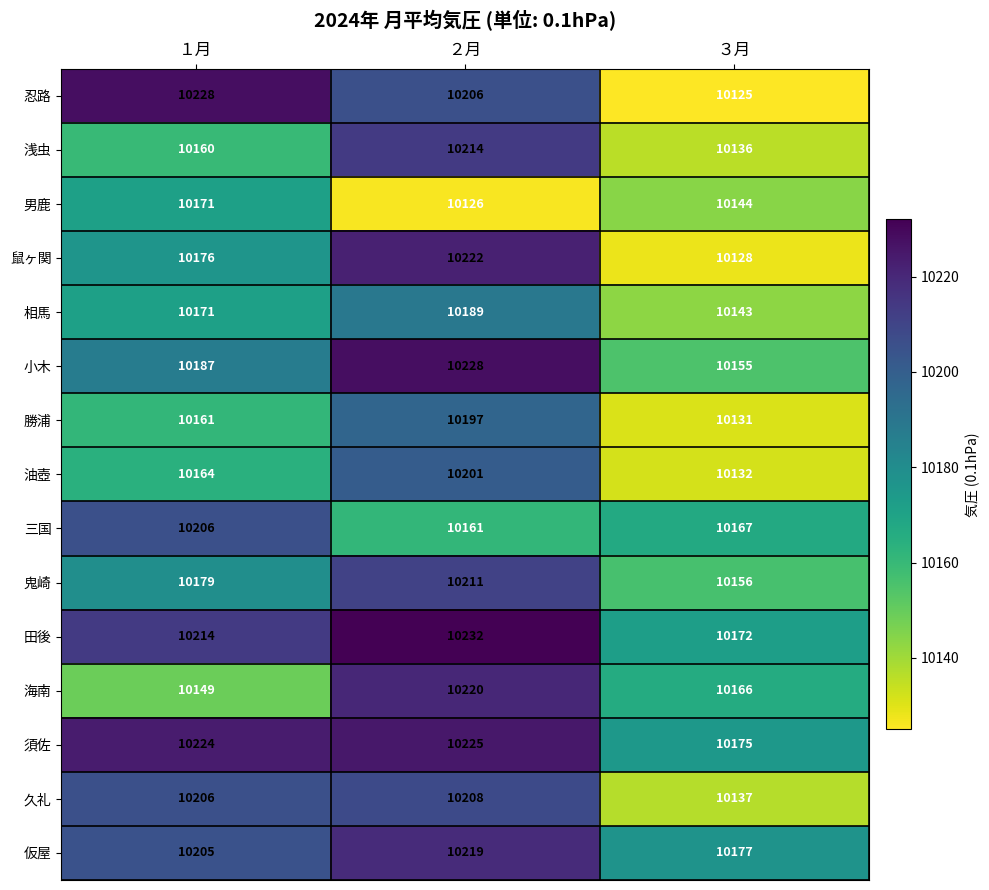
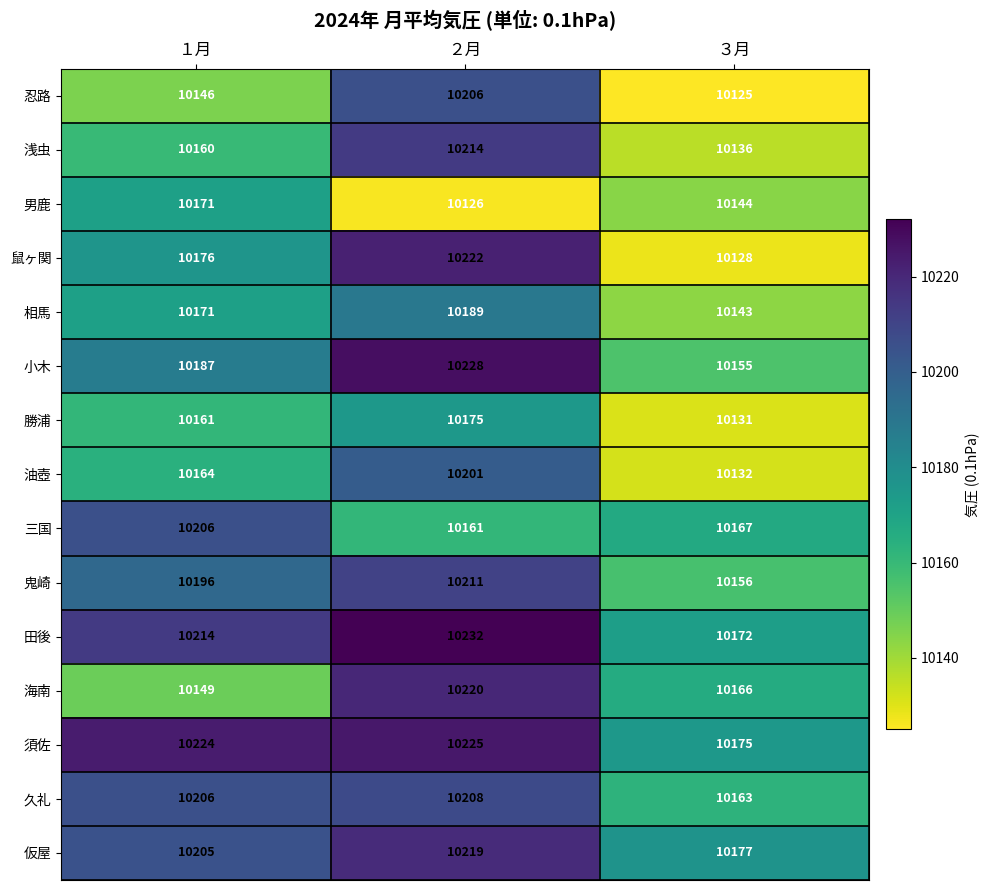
忍路, １月: 10228 -> 10146
勝浦, ２月: 10197 -> 10175
鬼崎, １月: 10179 -> 10196
久礼, ３月: 10137 -> 10163
